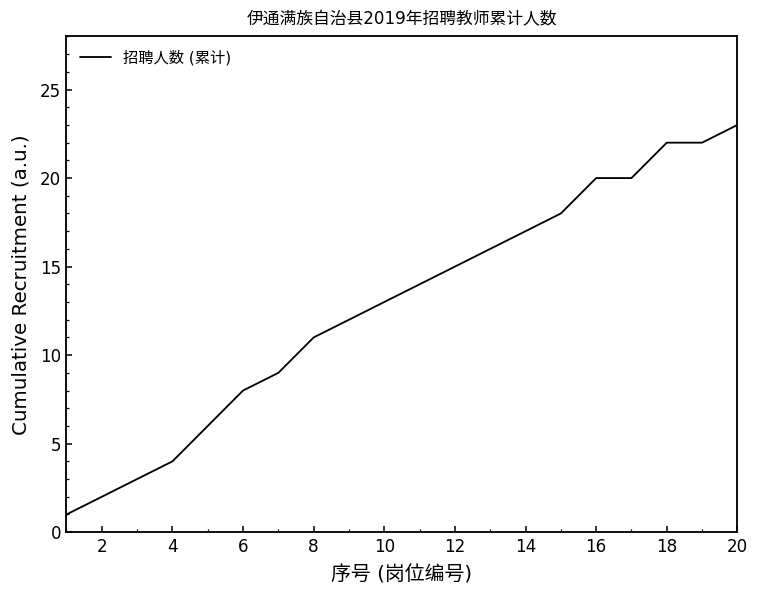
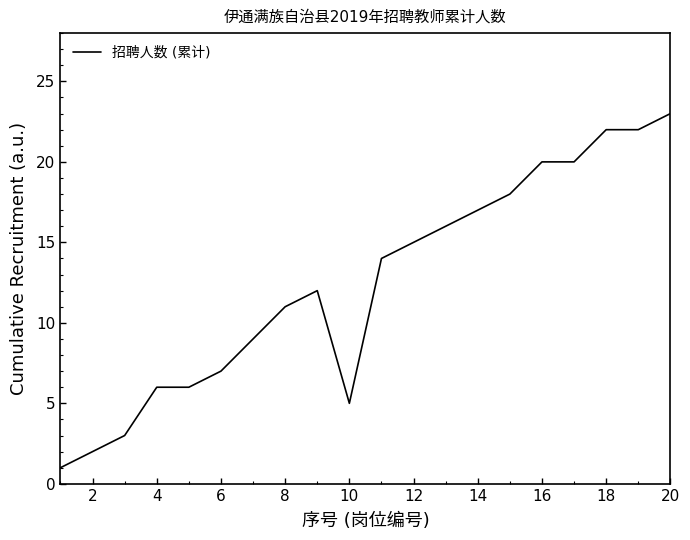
4: 4 -> 6
6: 8 -> 7
10: 13 -> 5
